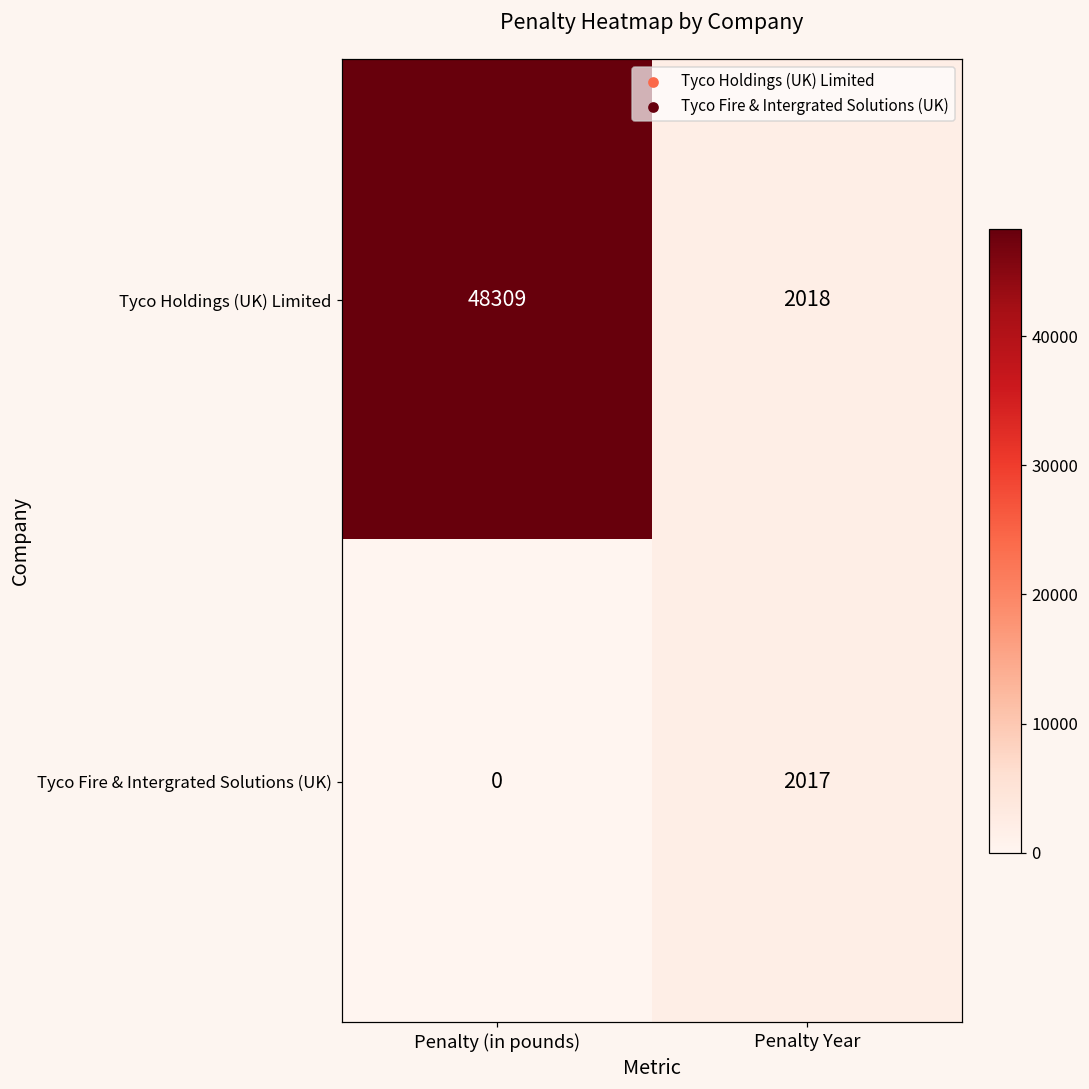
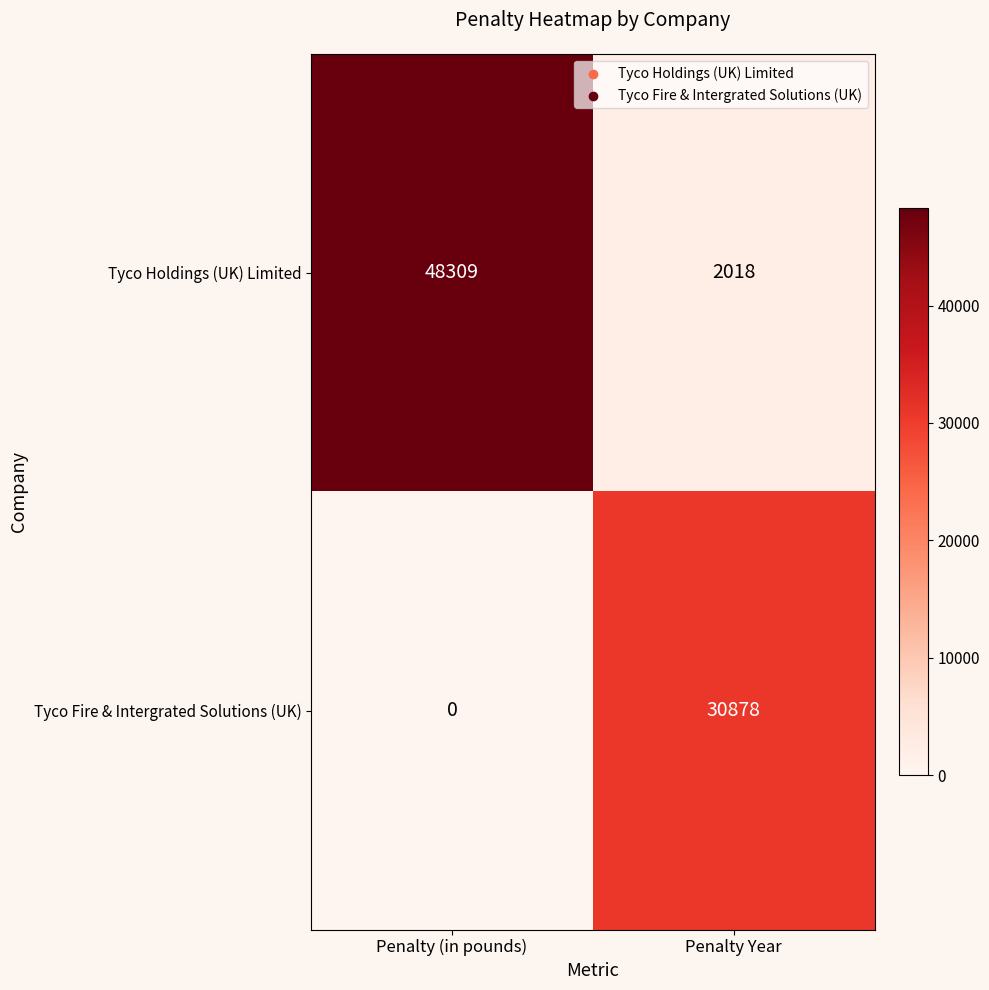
Tyco Fire & Intergrated Solutions (UK), Penalty Year: 2017 -> 30878
